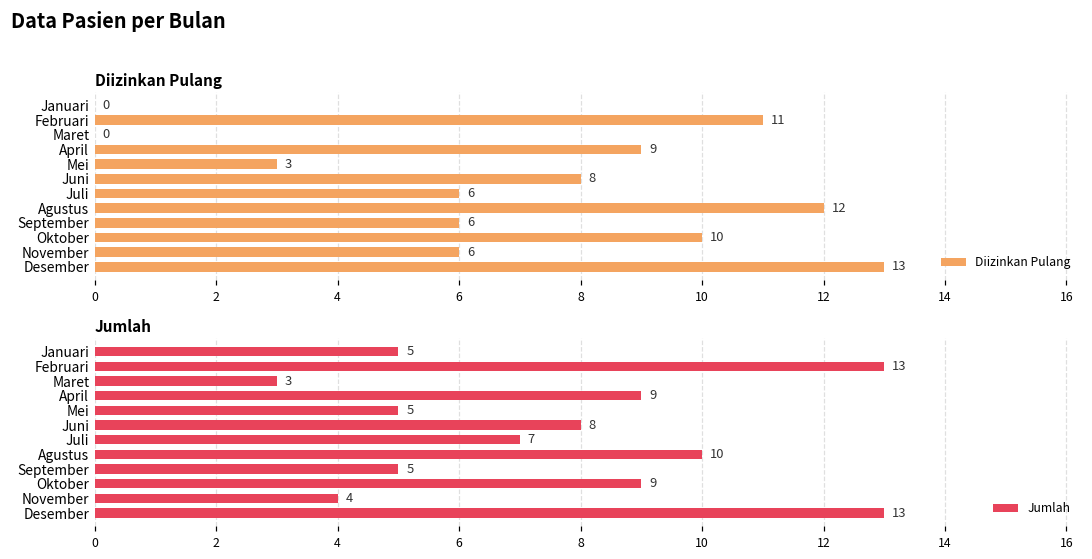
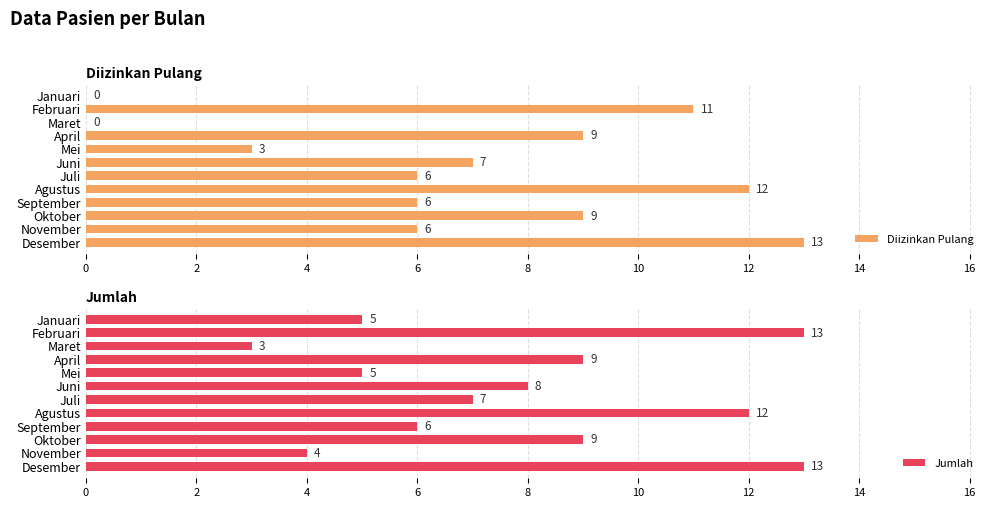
Diizinkan Pulang, Juni: 8 -> 7
Diizinkan Pulang, Oktober: 10 -> 9
Jumlah, Agustus: 10 -> 12
Jumlah, September: 5 -> 6
